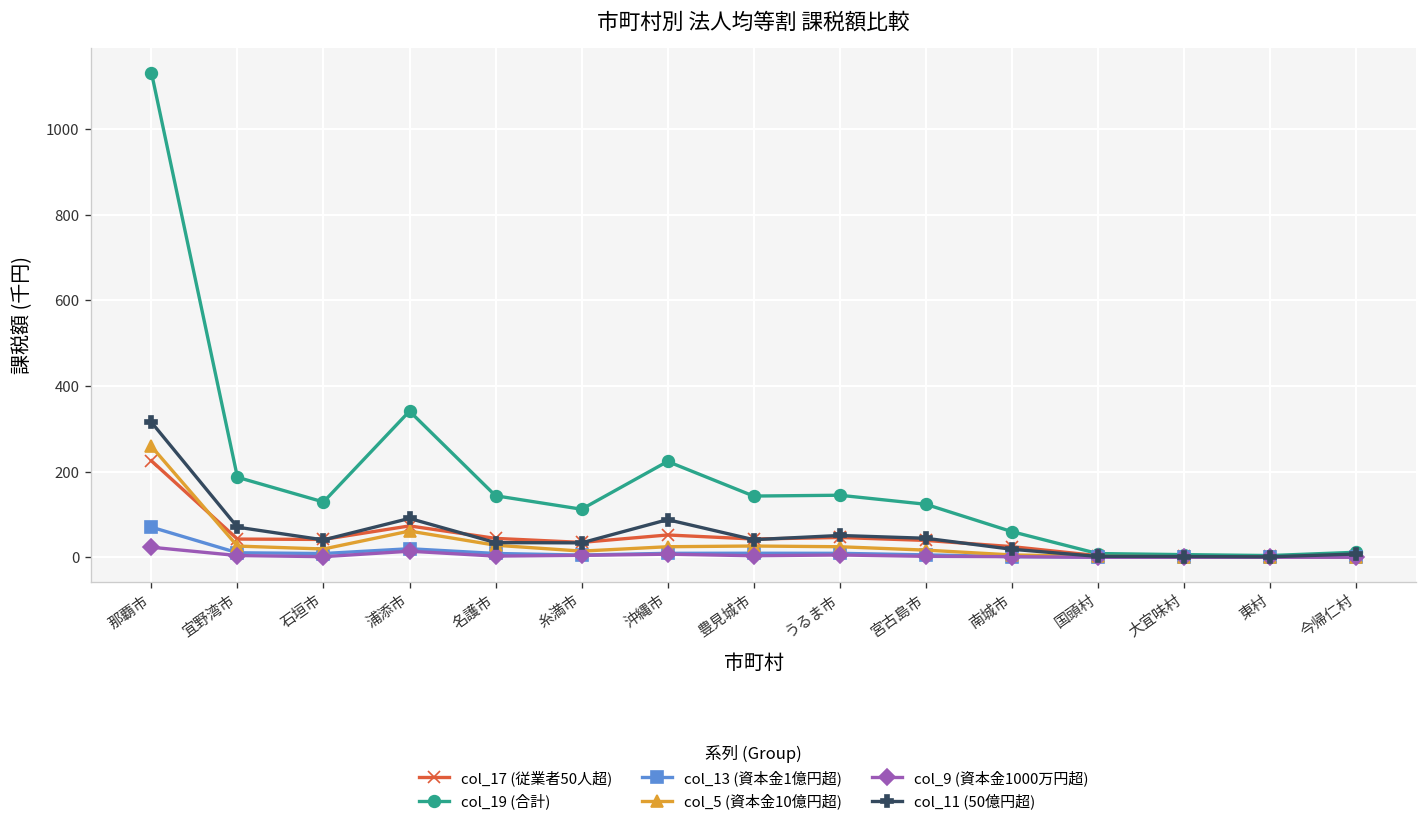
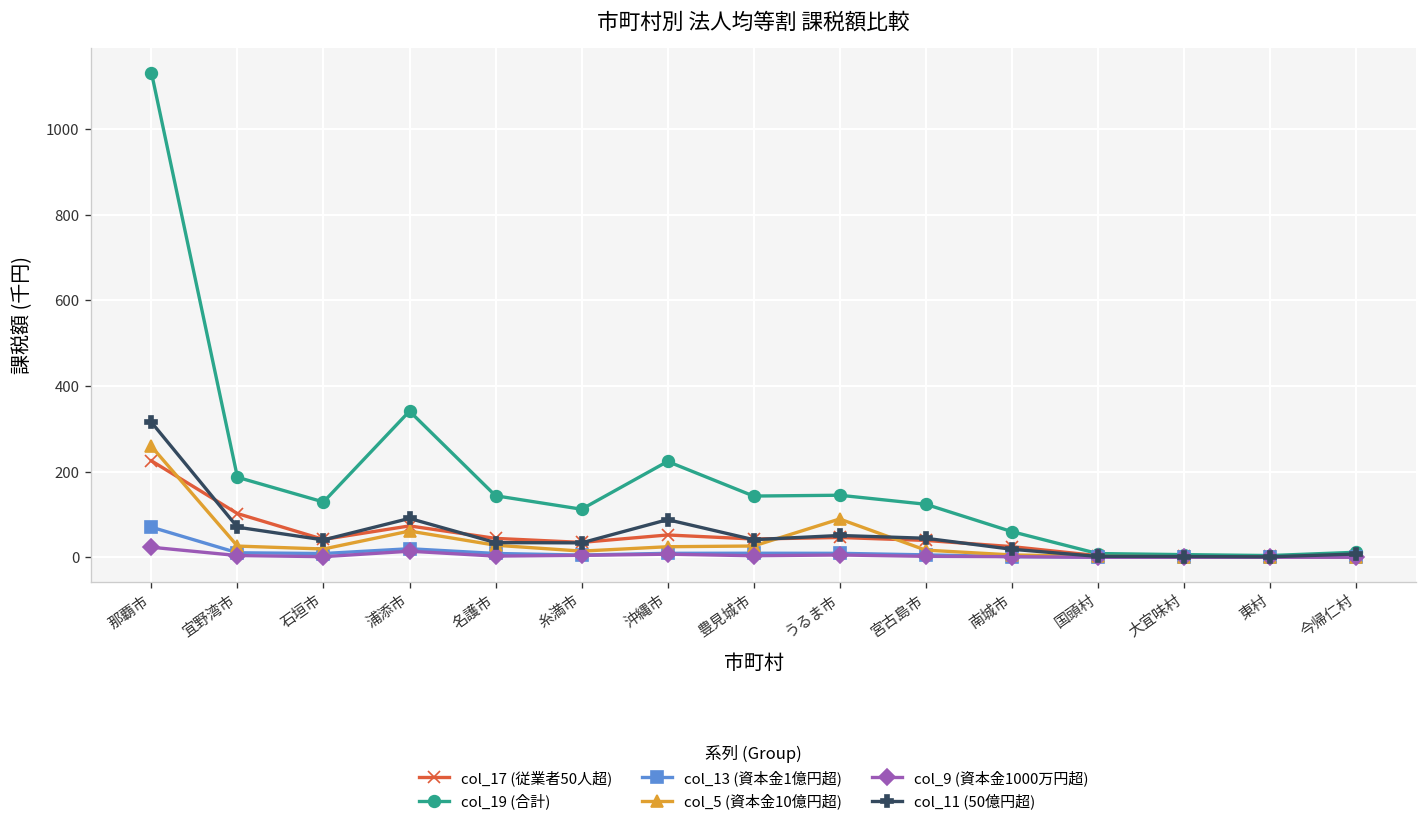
col_17 (従業者50人超), 宜野湾市: 40 -> 100
col_5 (資本金10億円超), うるま市: 20 -> 90
